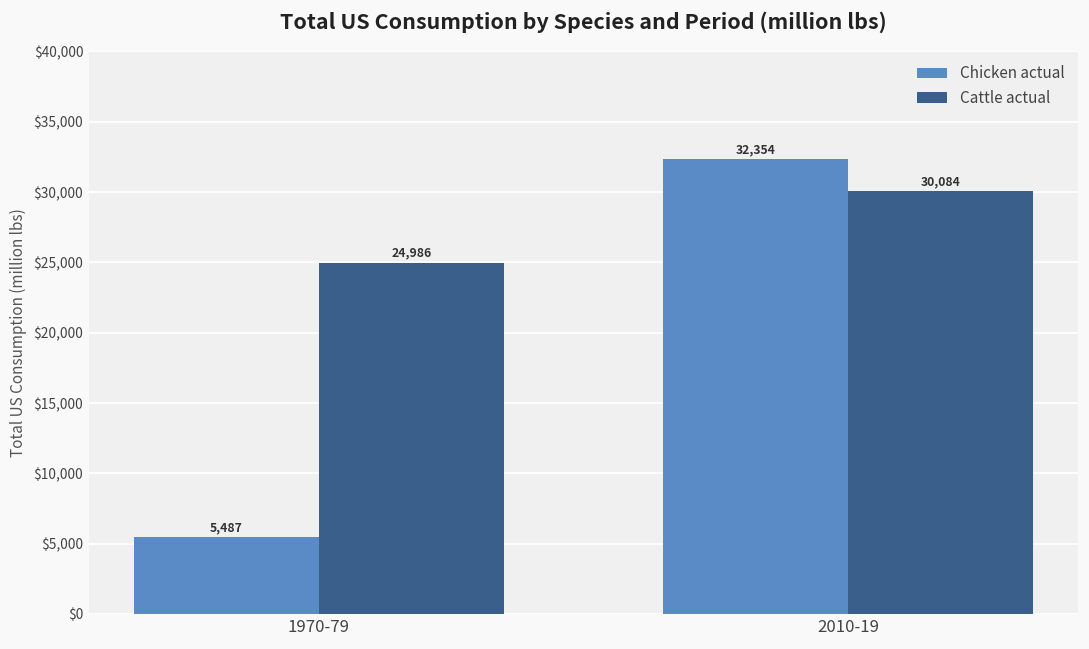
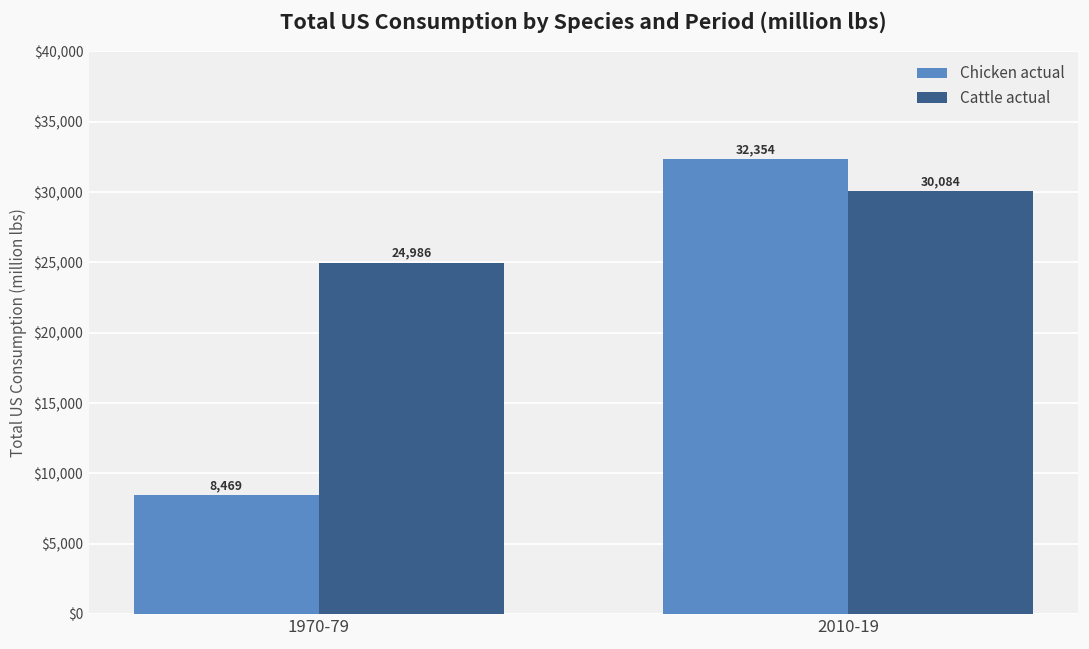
Chicken actual, 1970-79: 5,487 -> 8,469
